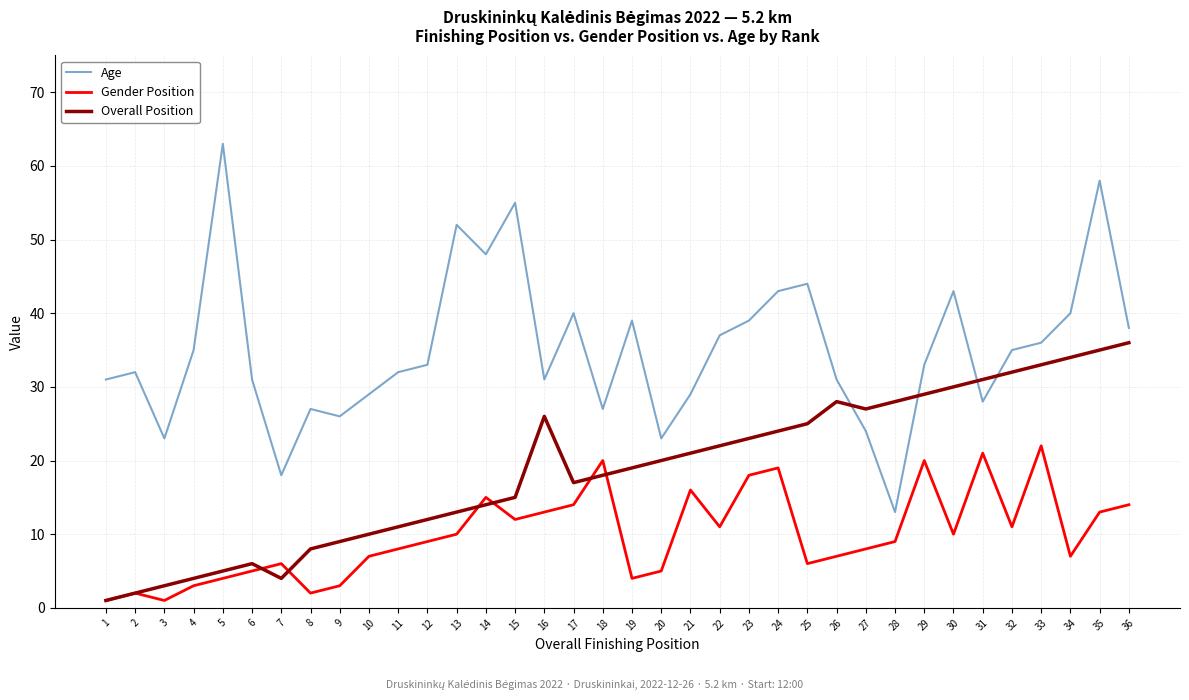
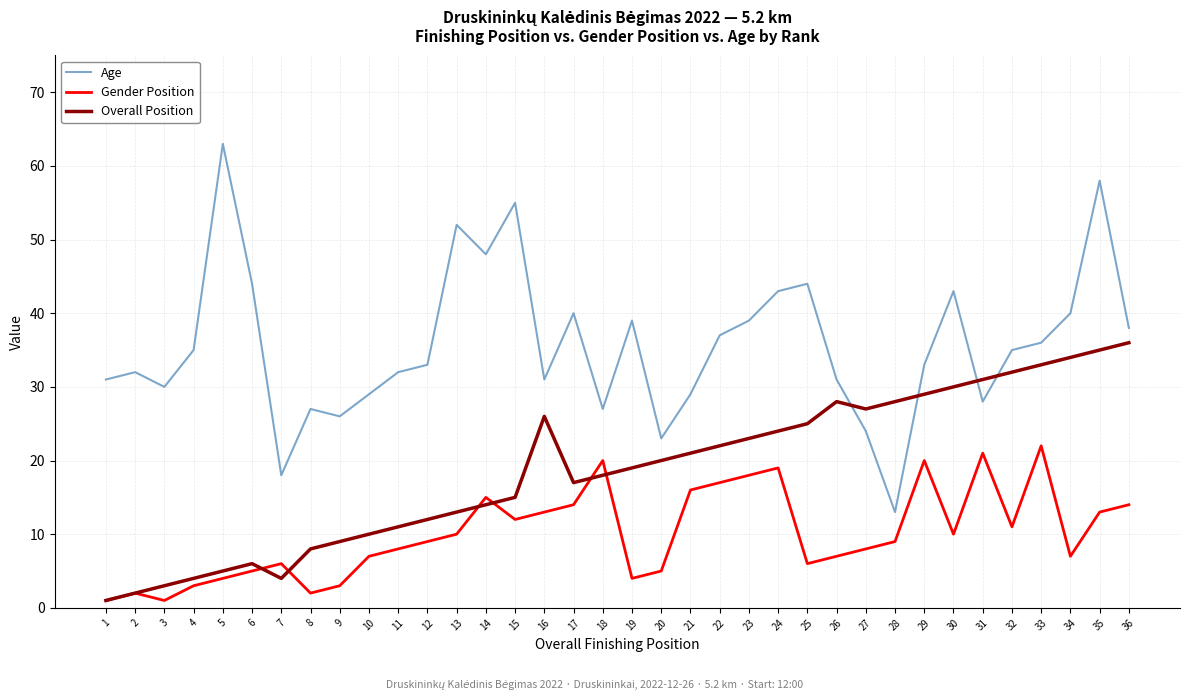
Age, 3: 23 -> 30
Age, 6: 31 -> 44
Gender Position, 22: 11 -> 17
